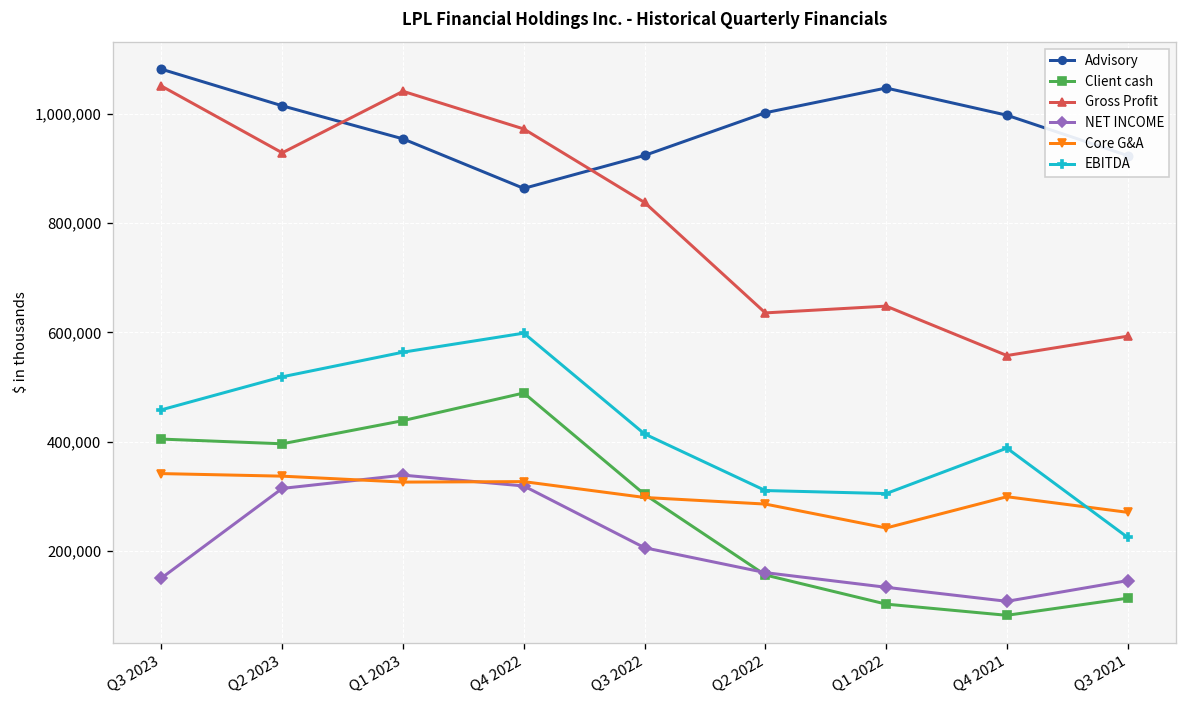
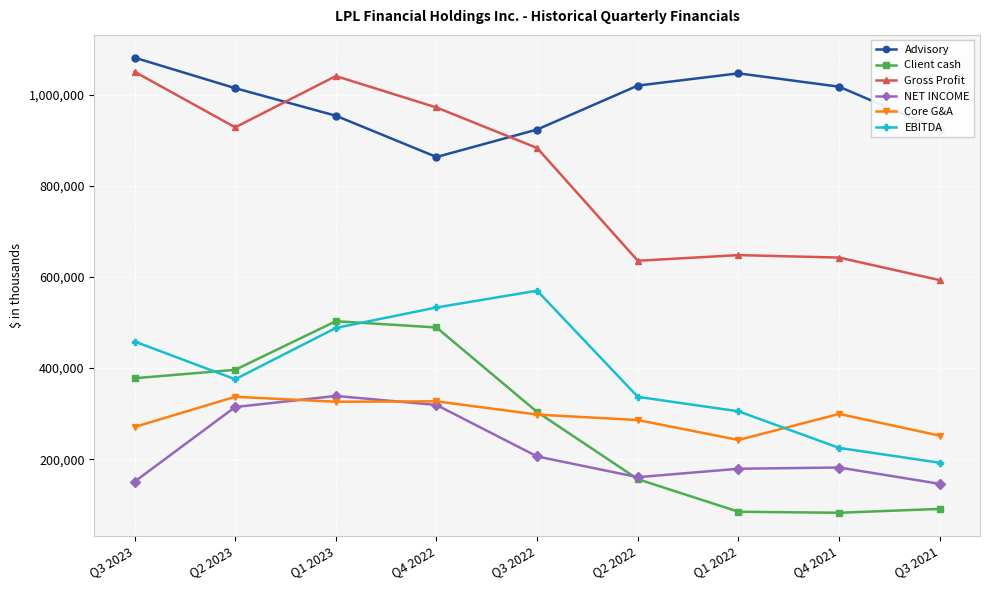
Client cash, Q3 2023: 400,000 -> 380,000
Core G&A, Q3 2023: 340,000 -> 270,000
EBITDA, Q2 2023: 520,000 -> 380,000
Client cash, Q1 2023: 440,000 -> 500,000
EBITDA, Q1 2023: 560,000 -> 490,000
EBITDA, Q4 2022: 600,000 -> 530,000
Gross Profit, Q3 2022: 840,000 -> 880,000
EBITDA, Q3 2022: 410,000 -> 570,000
Advisory, Q2 2022: 1,000,000 -> 1,020,000
EBITDA, Q2 2022: 310,000 -> 340,000
Client cash, Q1 2022: 100,000 -> 80,000
NET INCOME, Q1 2022: 130,000 -> 180,000
Advisory, Q4 2021: 1,000,000 -> 1,020,000
Gross Profit, Q4 2021: 560,000 -> 640,000
NET INCOME, Q4 2021: 110,000 -> 180,000
EBITDA, Q4 2021: 390,000 -> 220,000
Client cash, Q3 2021: 110,000 -> 90,000
Core G&A, Q3 2021: 270,000 -> 250,000
EBITDA, Q3 2021: 220,000 -> 190,000
